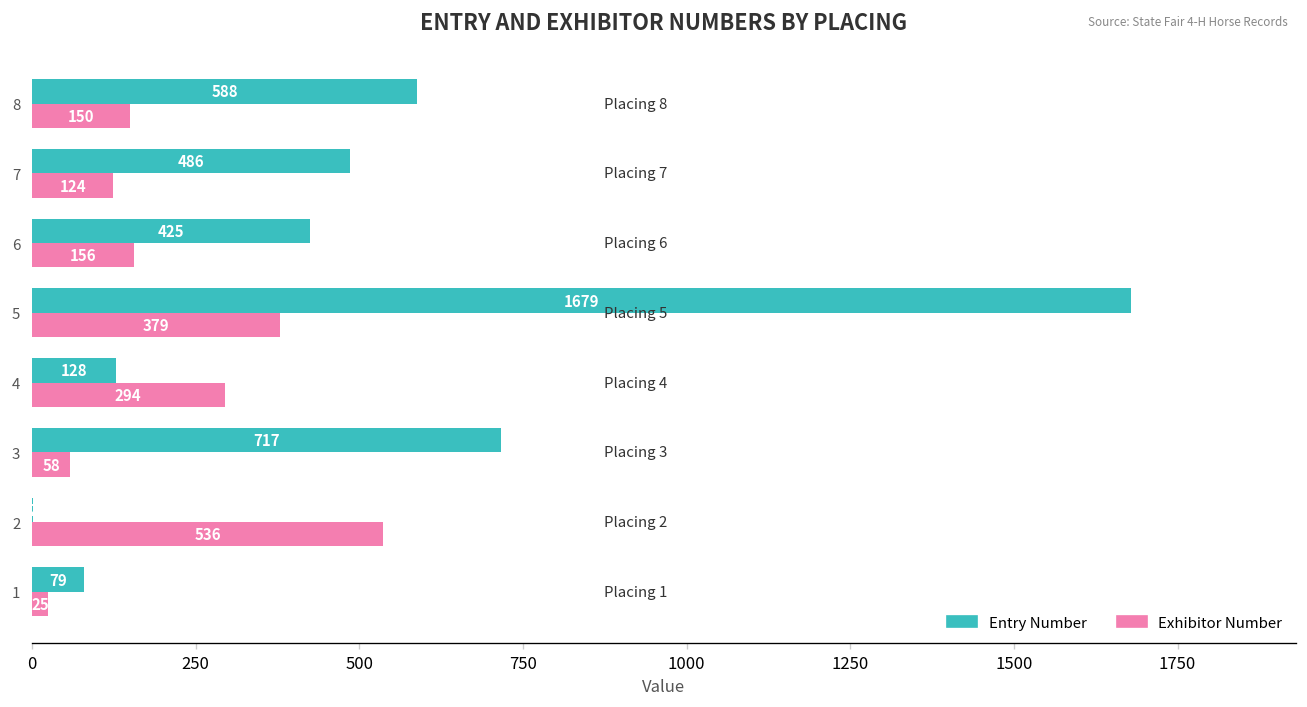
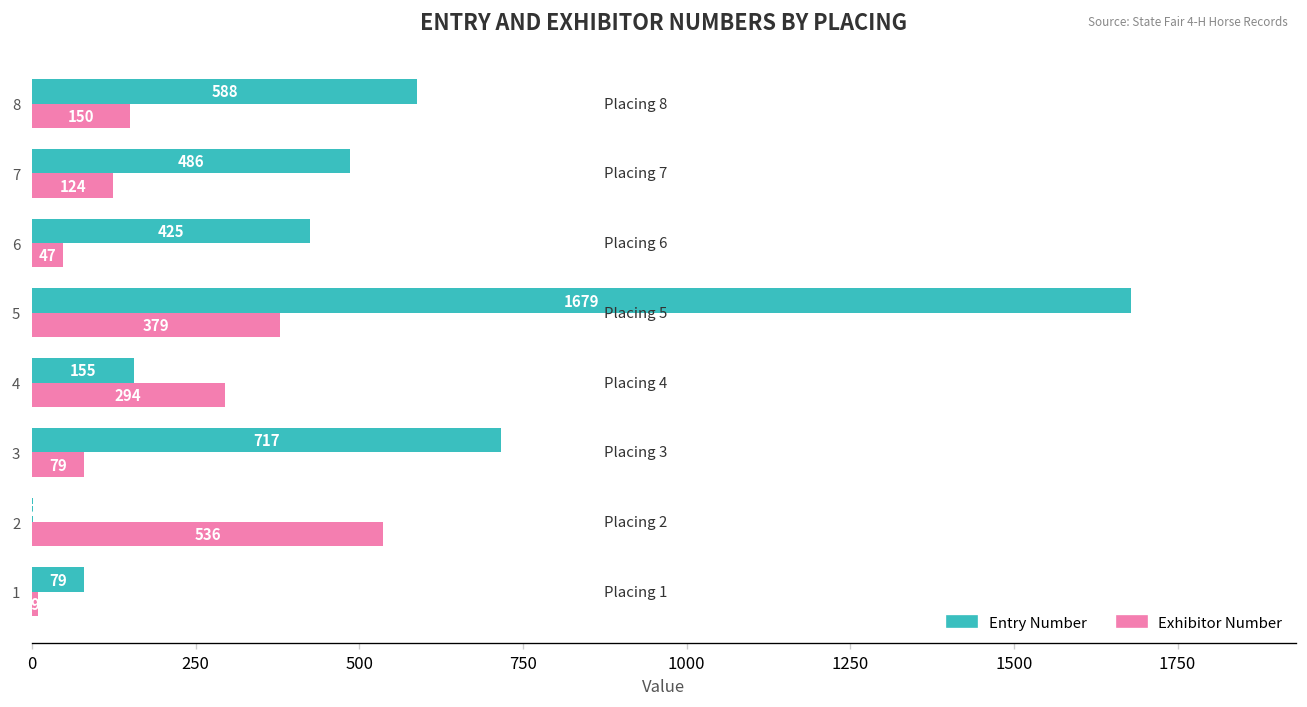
Exhibitor Number, 6: 156 -> 47
Entry Number, 4: 128 -> 155
Exhibitor Number, 3: 58 -> 79
Exhibitor Number, 1: 30 -> 10
